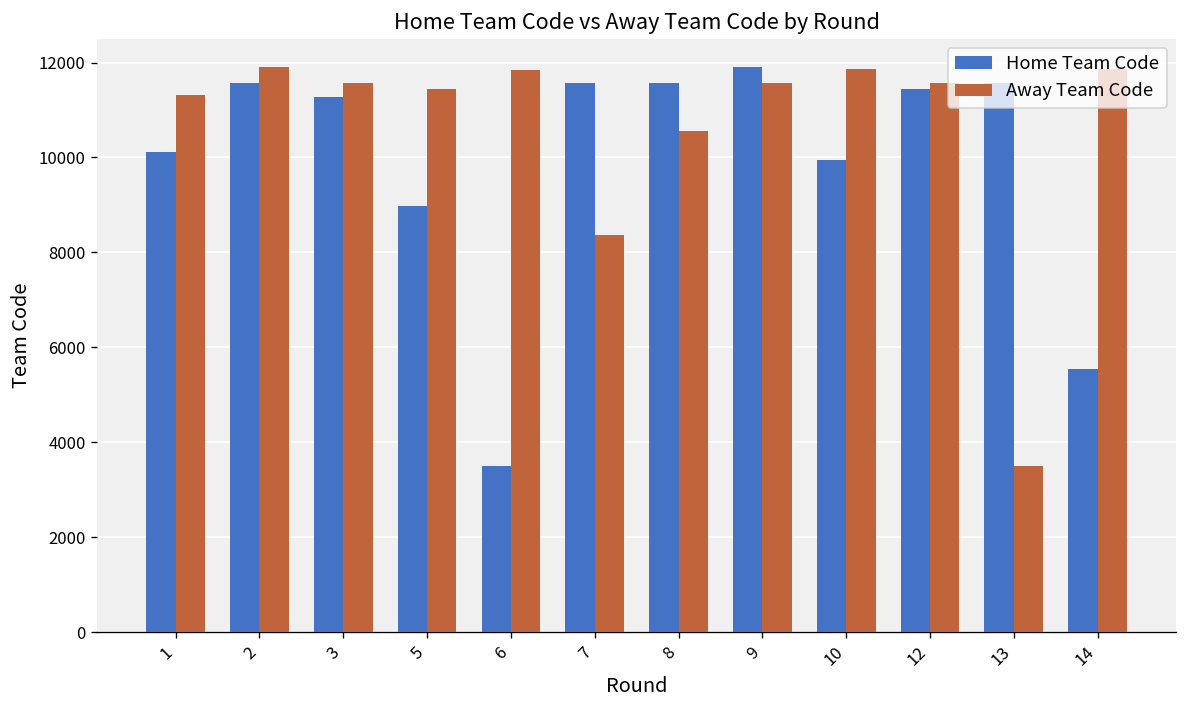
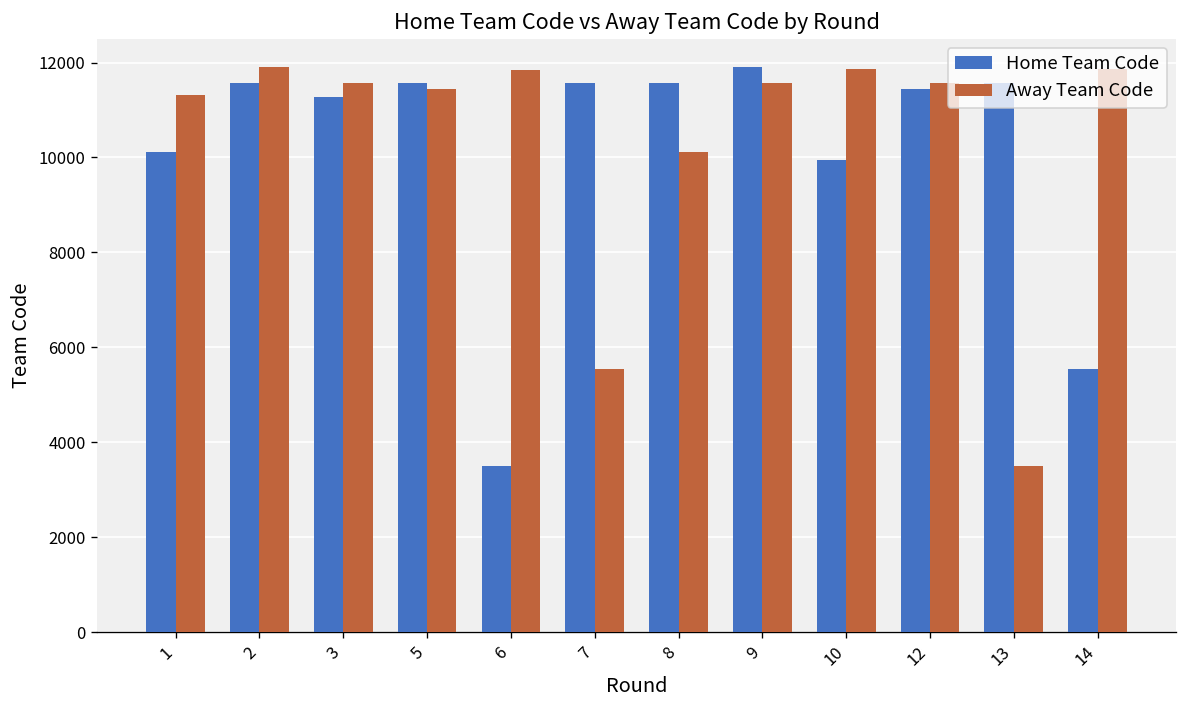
Home Team Code, 5: 9000 -> 11600
Away Team Code, 7: 8400 -> 5500
Away Team Code, 8: 10600 -> 10100
